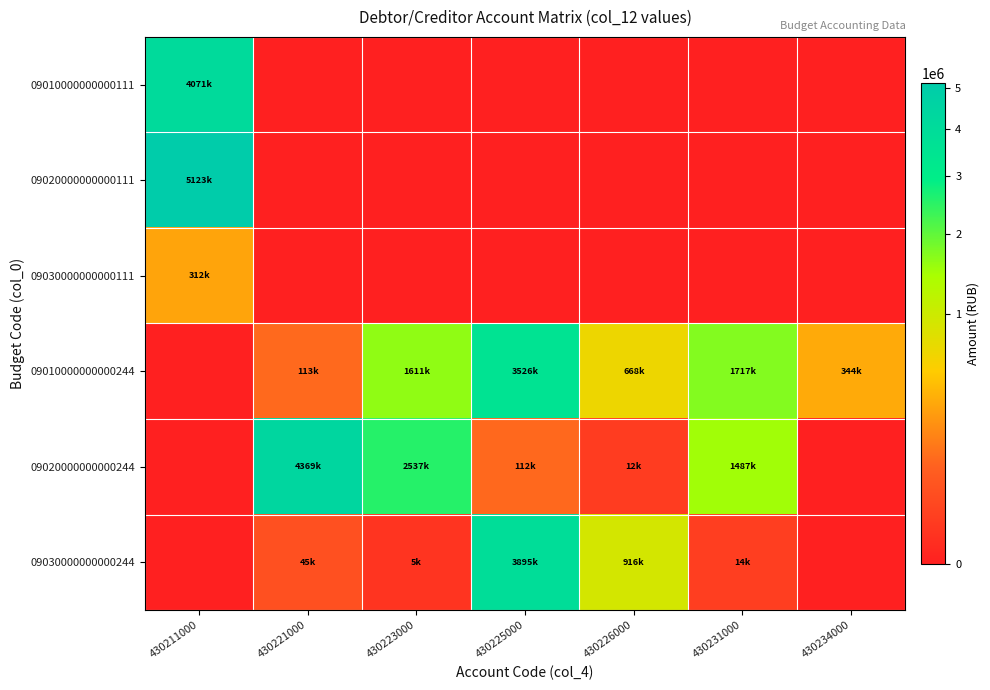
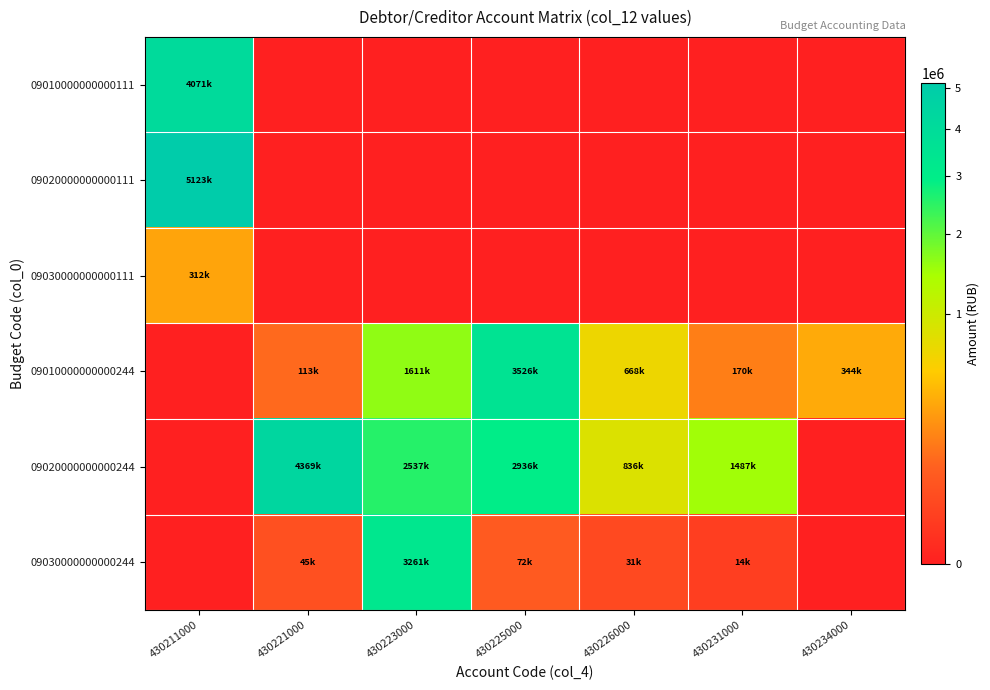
09010000000000244, 430231000: 1717k -> 170k
09020000000000244, 430225000: 112k -> 2936k
09020000000000244, 430226000: 12k -> 836k
09030000000000244, 430223000: 5k -> 3261k
09030000000000244, 430225000: 3895k -> 72k
09030000000000244, 430226000: 916k -> 31k
